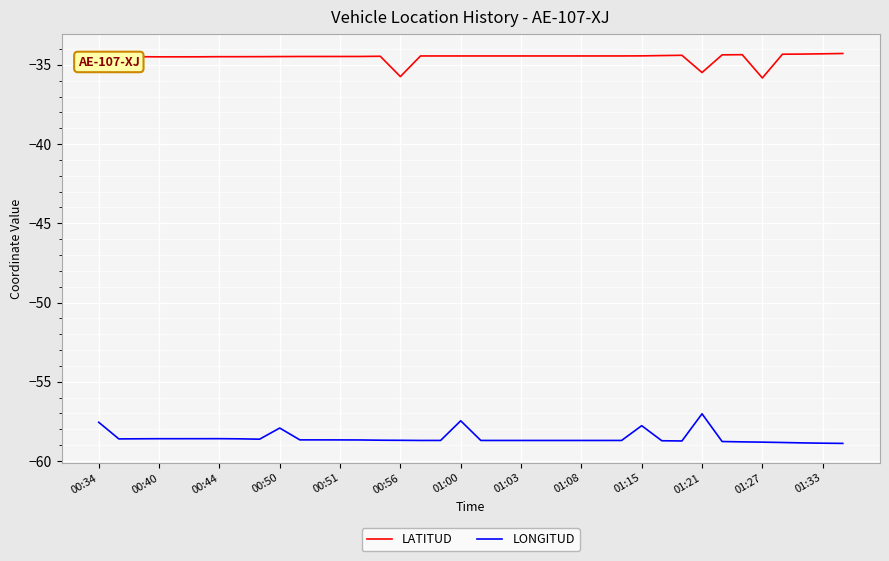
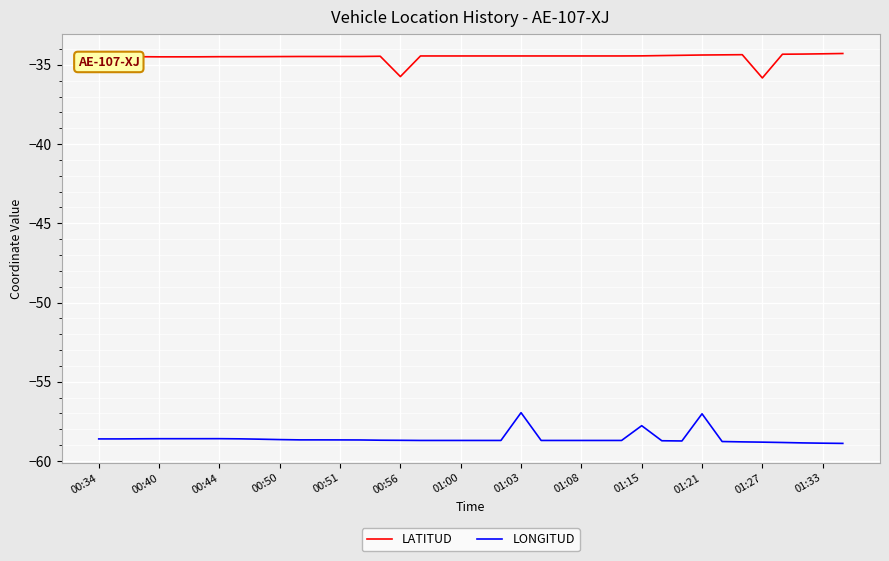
LONGITUD, 00:34: -57.6 -> -58.6
LONGITUD, 00:50: -57.9 -> -58.7
LONGITUD, 01:00: -57.5 -> -58.7
LONGITUD, 01:03: -58.7 -> -57.0
LATITUD, 01:21: -35.5 -> -34.4
